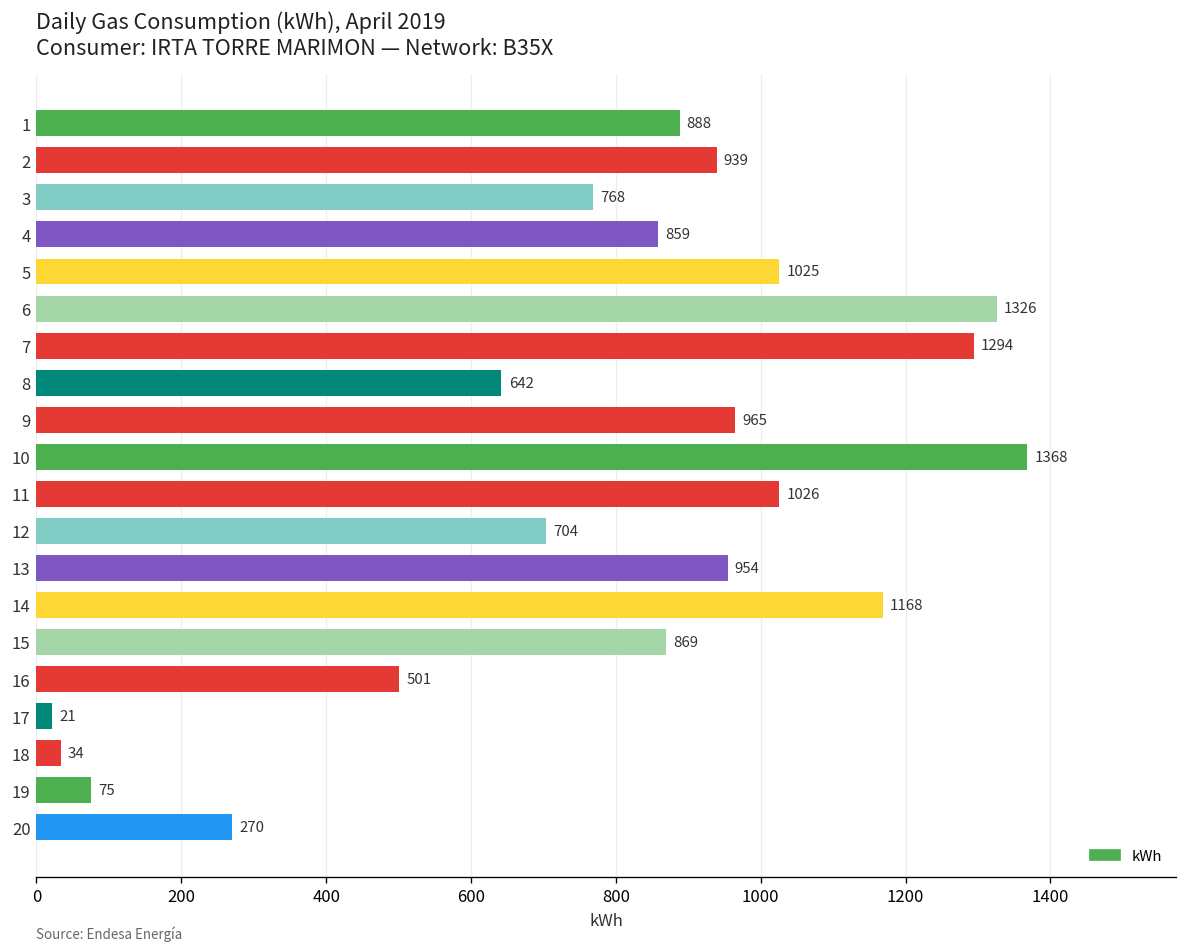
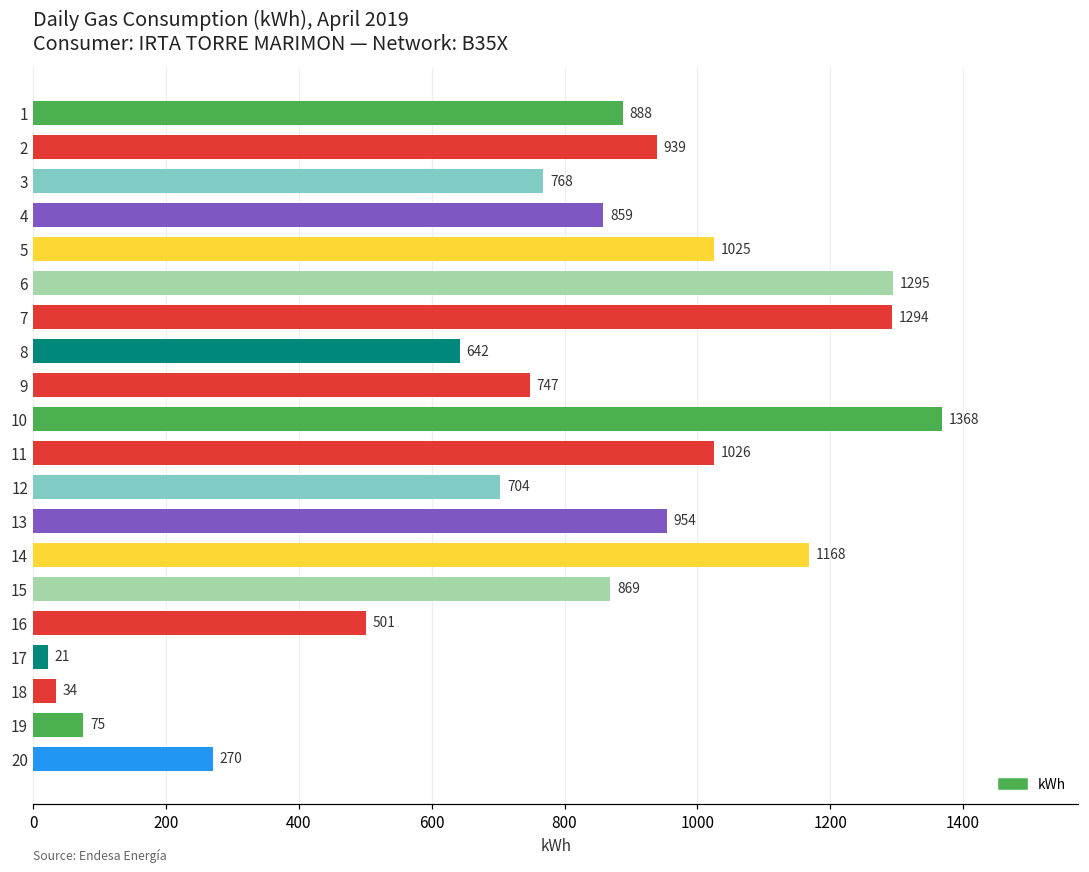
6: 1326 -> 1295
9: 965 -> 747
